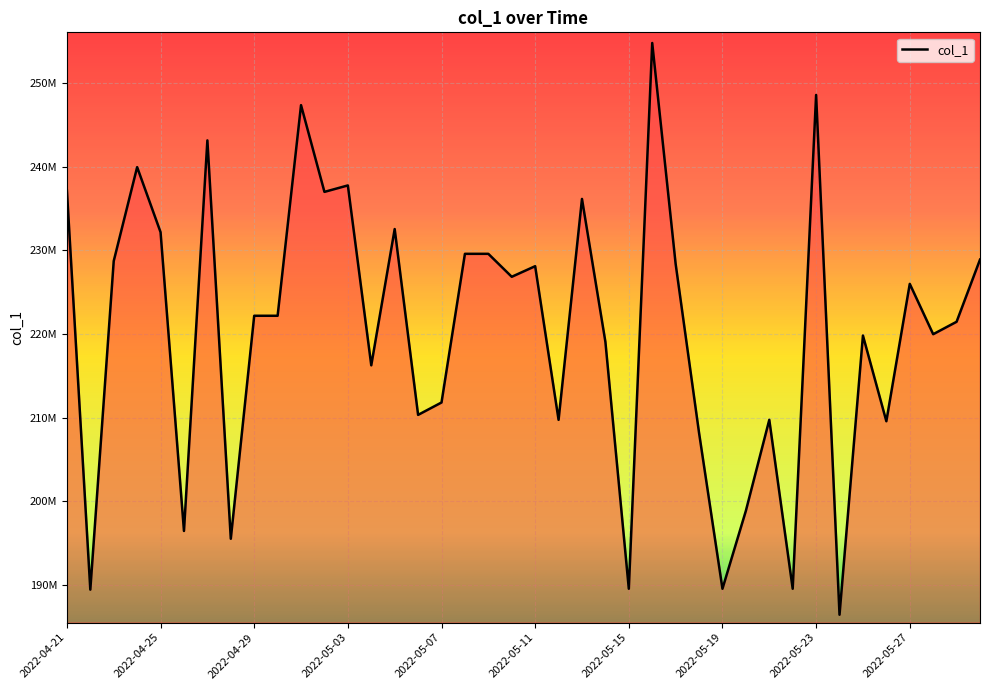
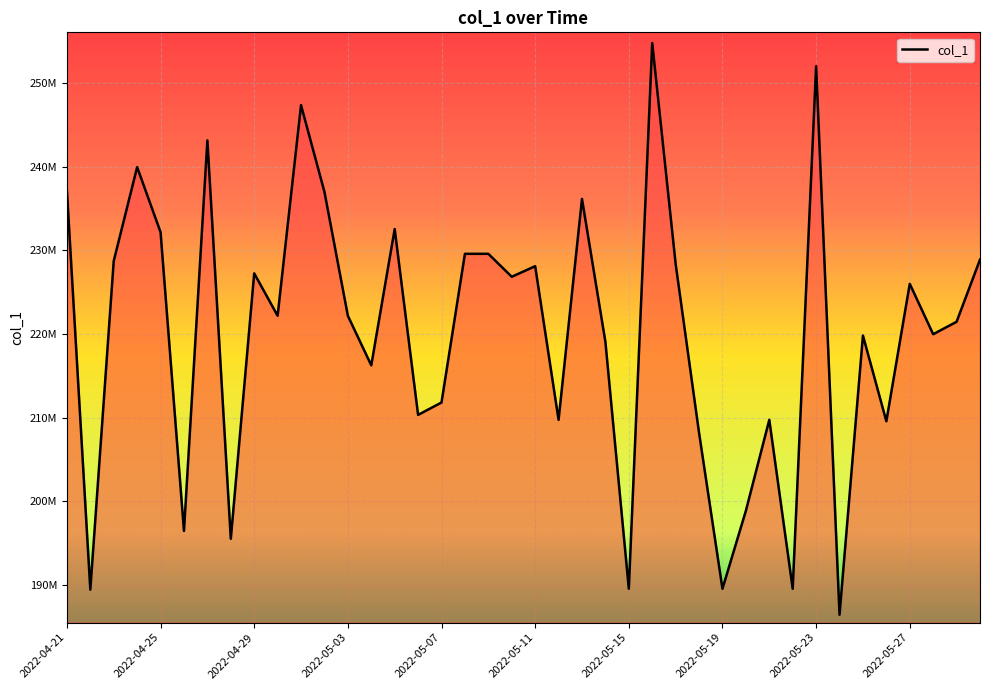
2022-04-29: 222000000 -> 227000000
2022-05-03: 238000000 -> 222000000
2022-05-23: 249000000 -> 252000000
